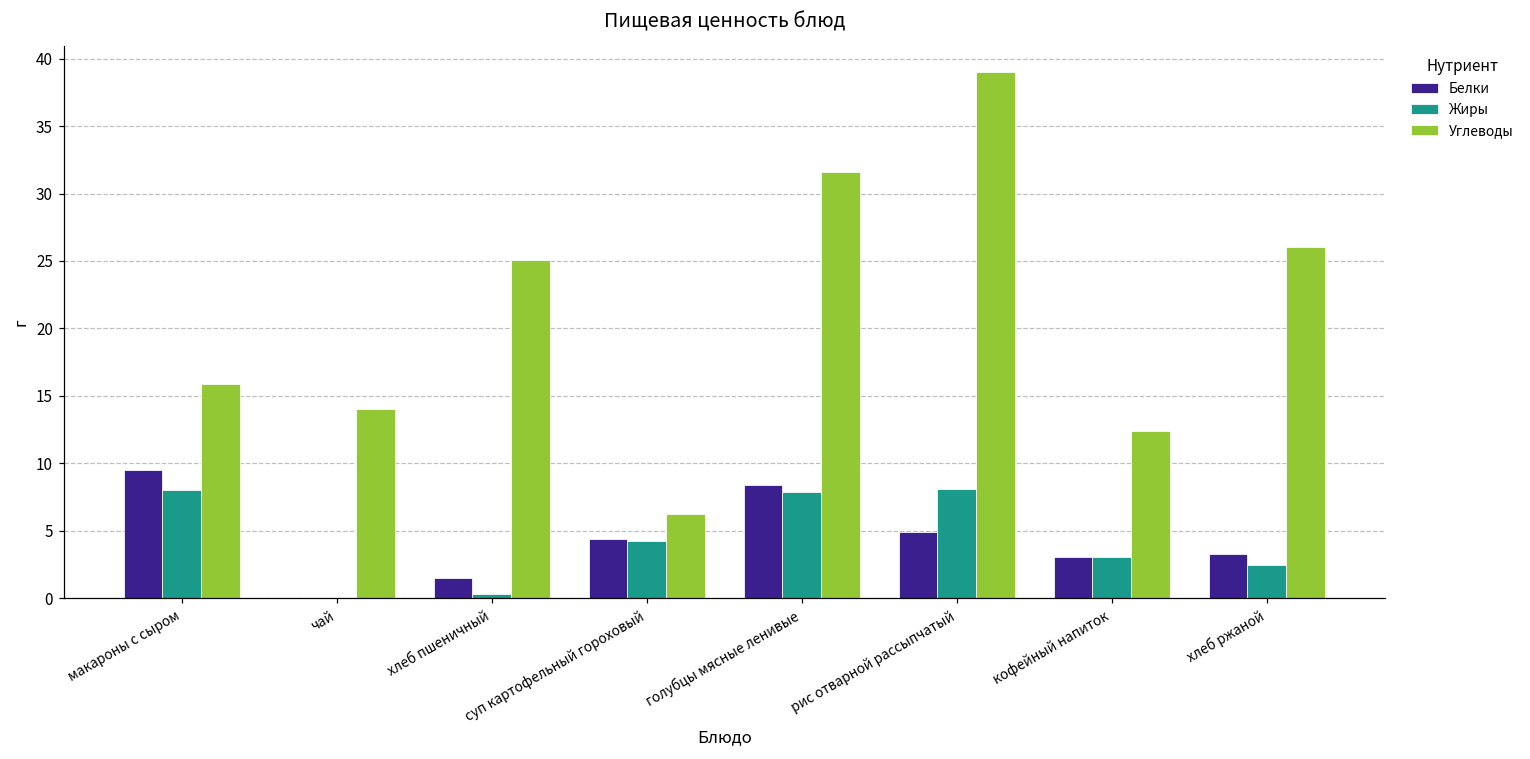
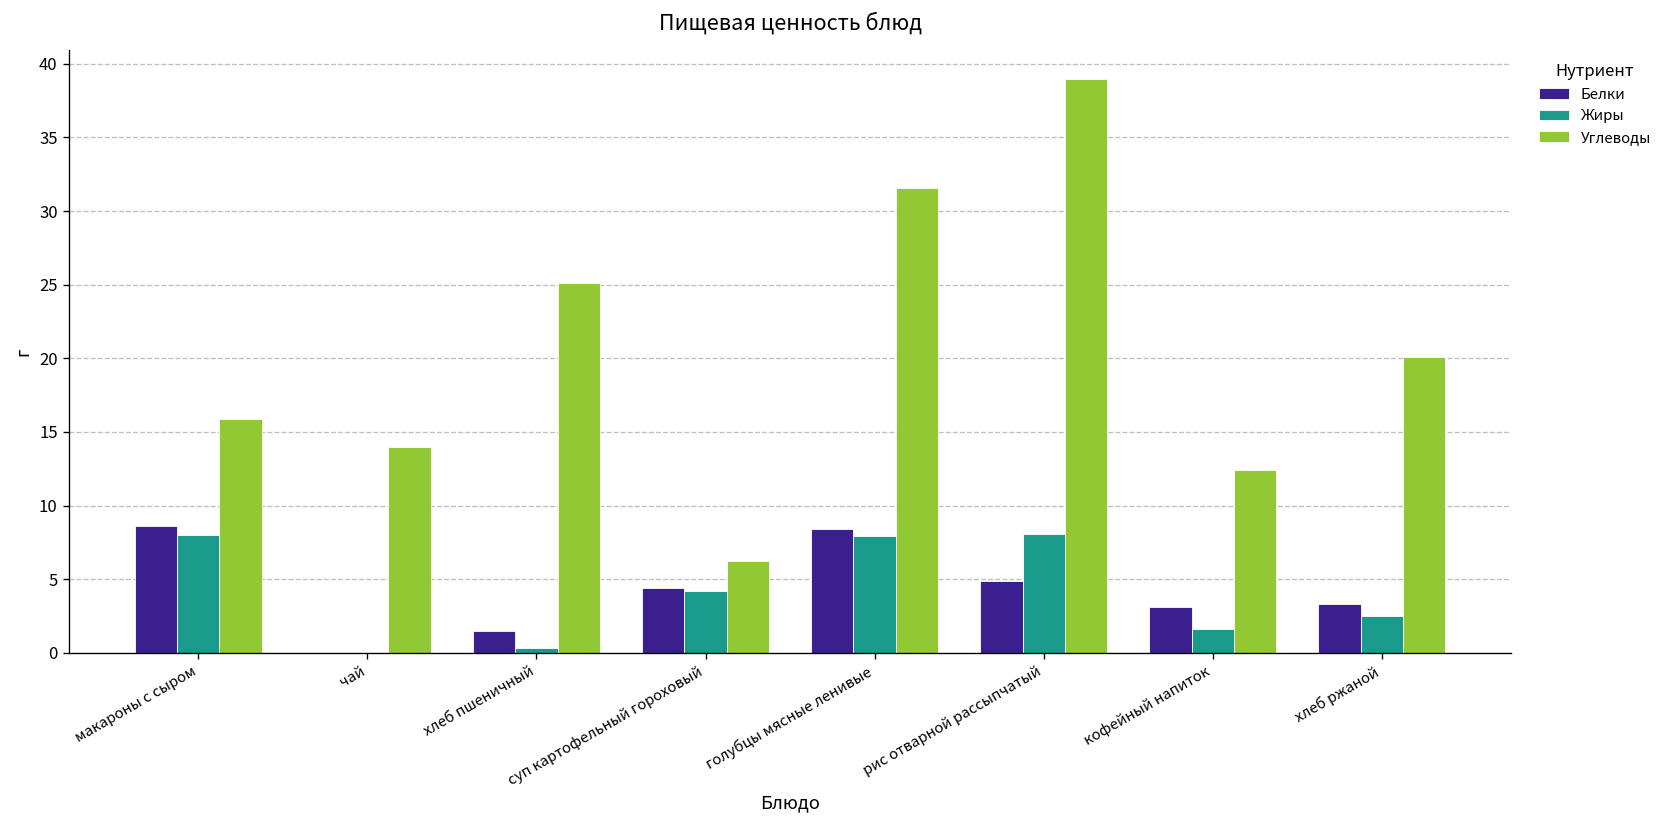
Белки, макароны с сыром: 9.5 -> 8.6
Жиры, кофейный напиток: 3.1 -> 1.6
Углеводы, хлеб ржаной: 26.0 -> 20.1
